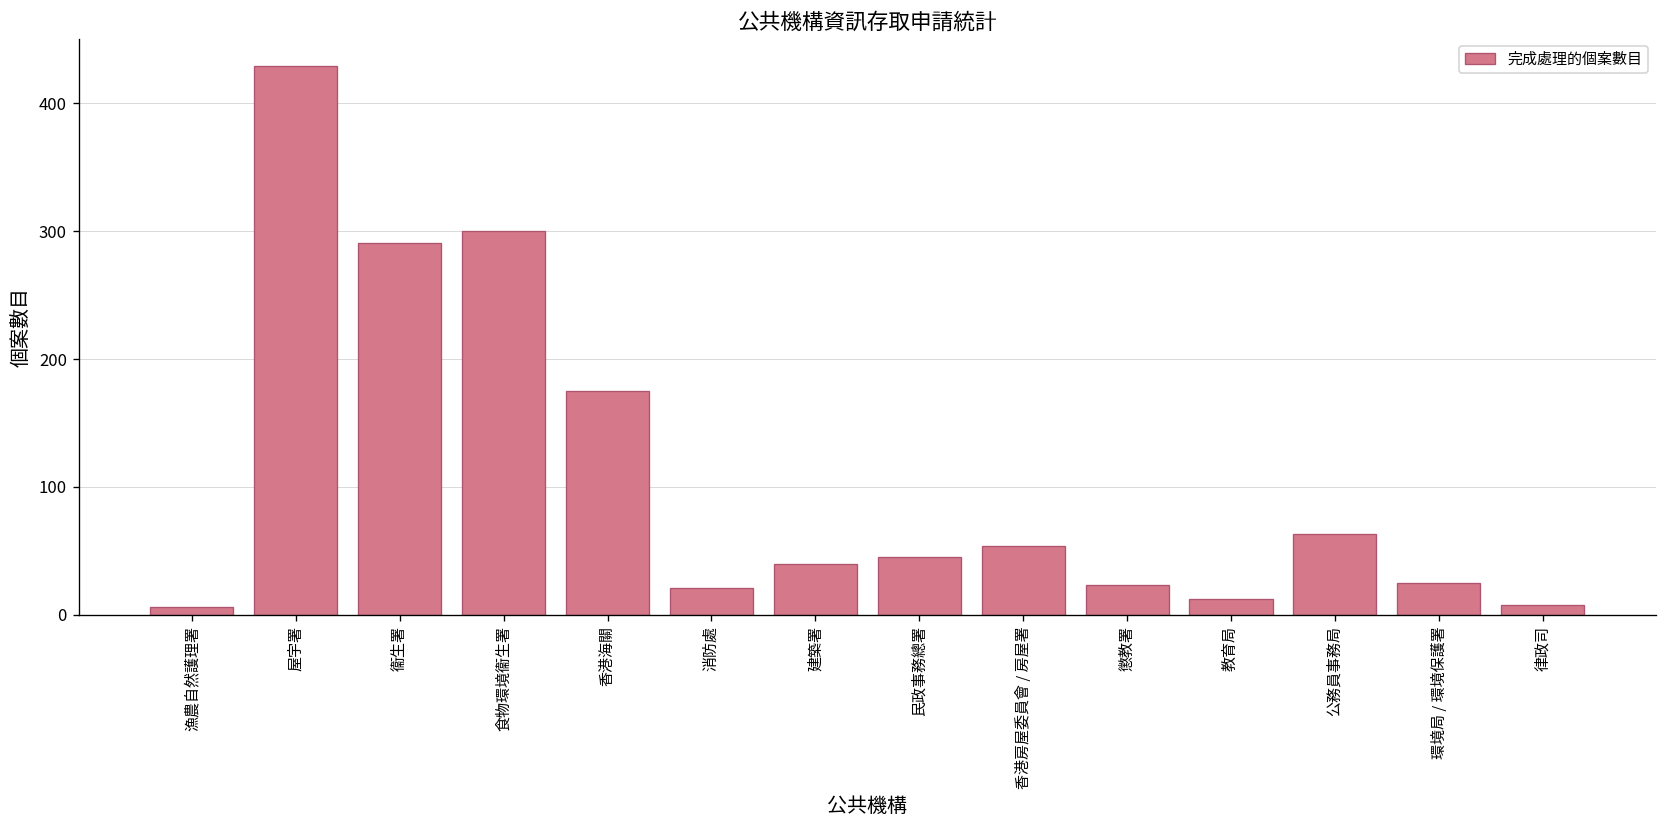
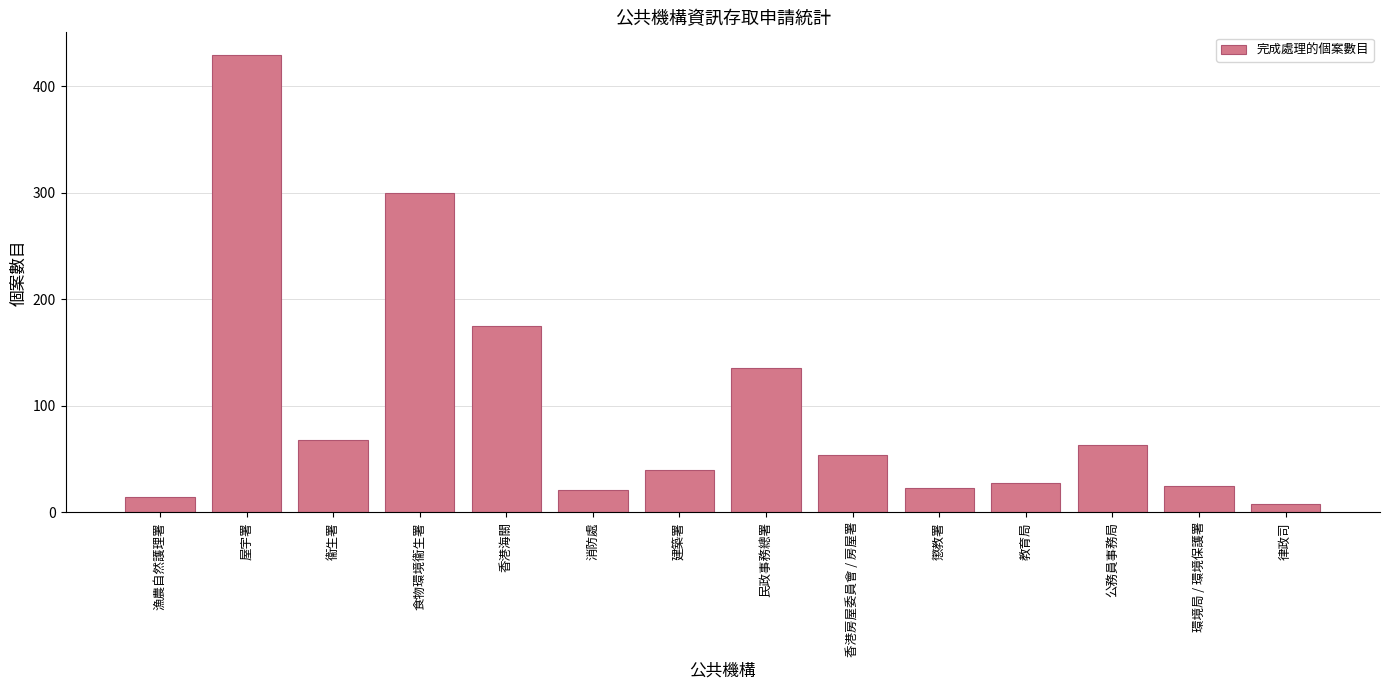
漁農自然護理署: 6 -> 14
衞生署: 291 -> 68
民政事務總署: 45 -> 135
教育局: 12 -> 28
